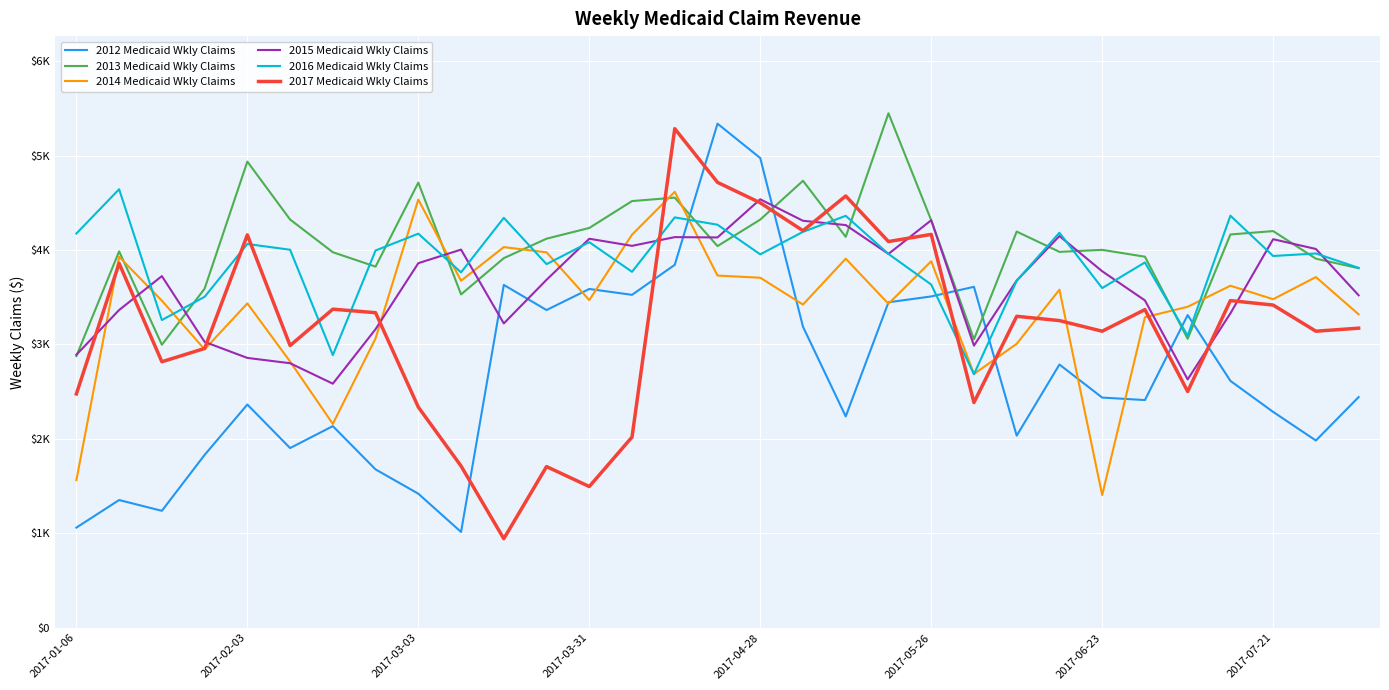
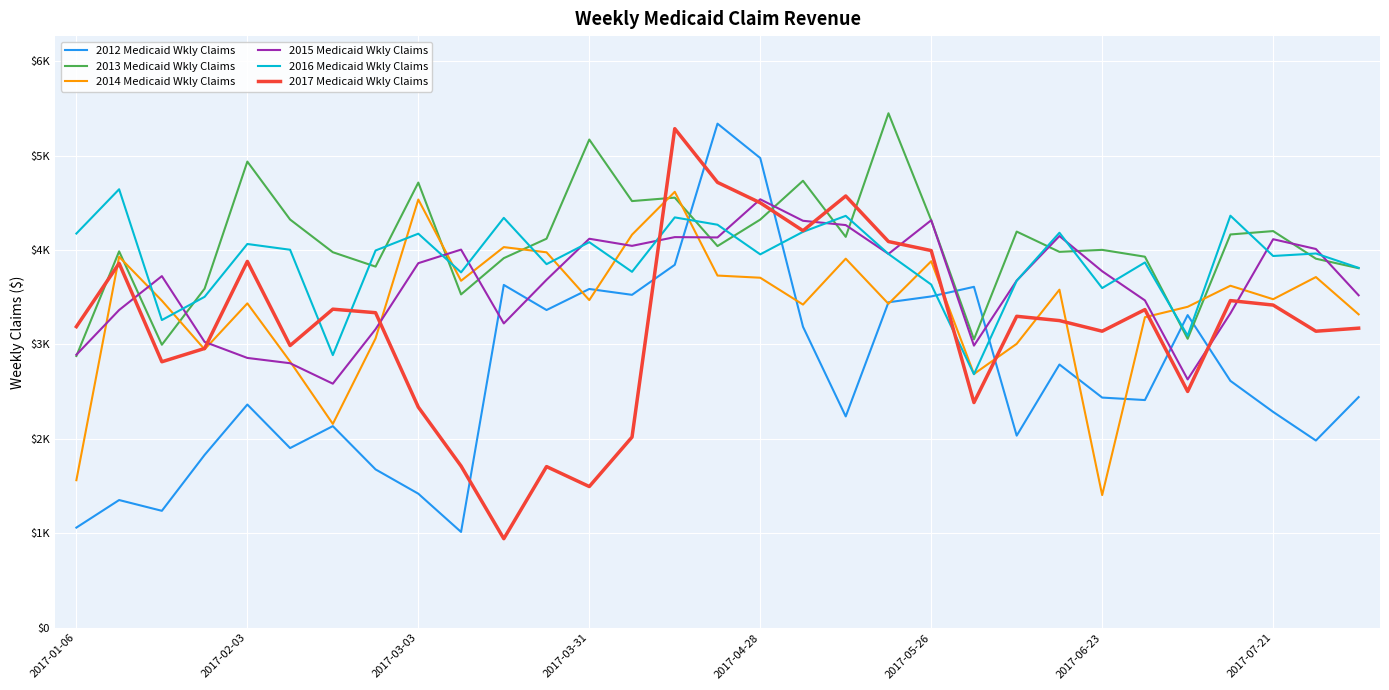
2017 Medicaid Wkly Claims, 2017-01-06: $2500 -> $3200
2017 Medicaid Wkly Claims, 2017-02-03: $4200 -> $3900
2013 Medicaid Wkly Claims, 2017-03-31: $4200 -> $5200
2017 Medicaid Wkly Claims, 2017-05-26: $4200 -> $4000
